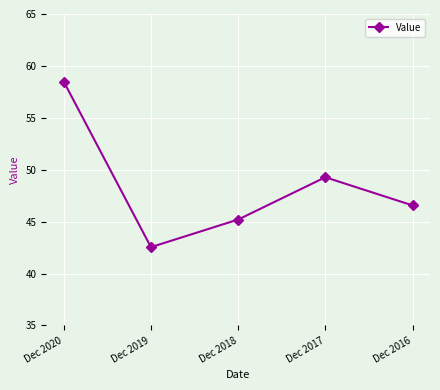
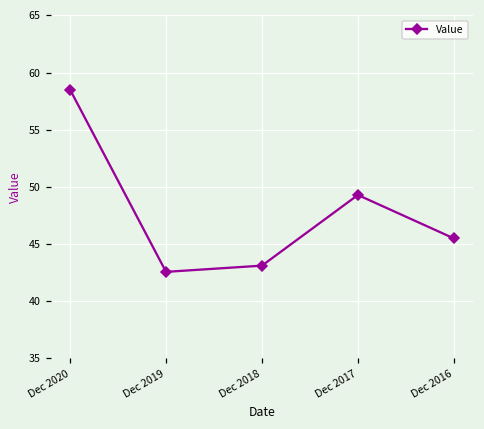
Dec 2018: 45.2 -> 43.1
Dec 2016: 46.6 -> 45.5
